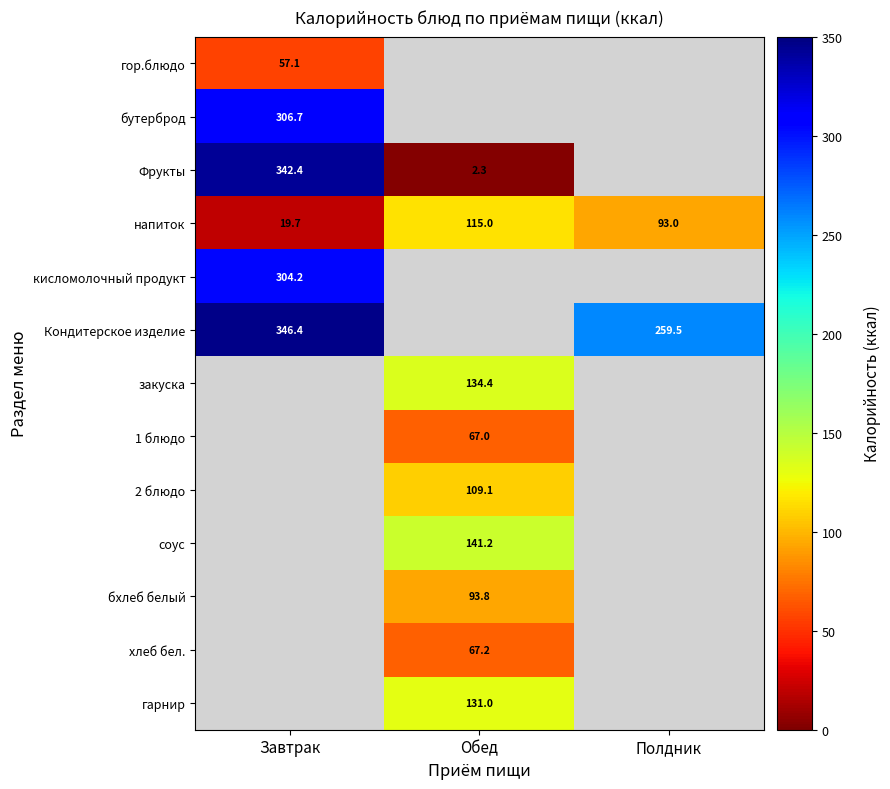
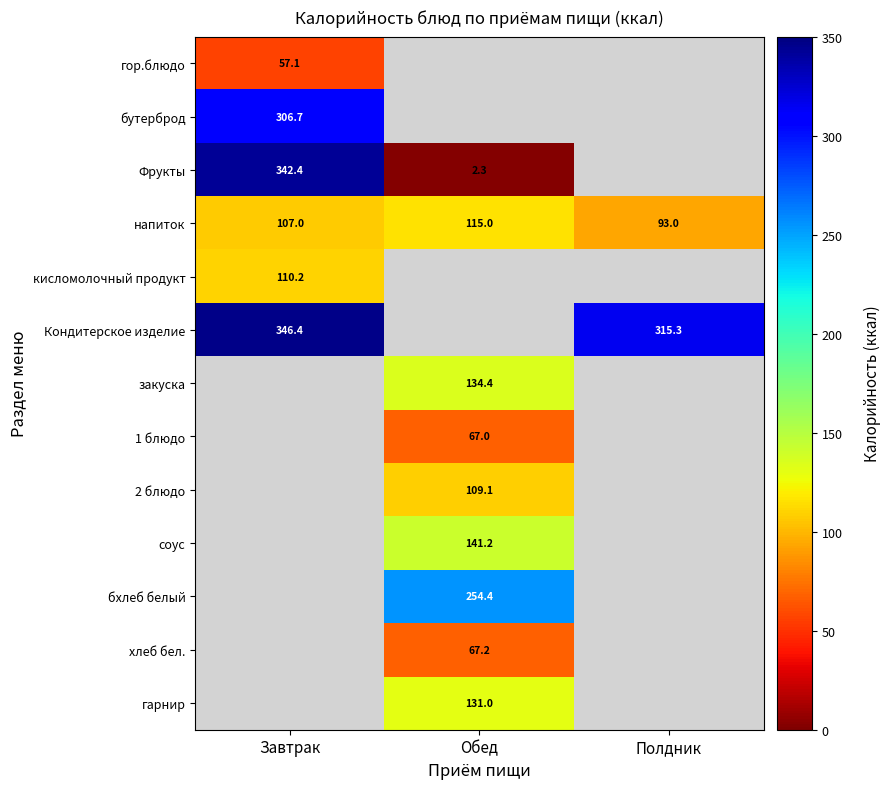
напиток, Завтрак: 19.7 -> 107.0
кисломолочный продукт, Завтрак: 304.2 -> 110.2
Кондитерское изделие, Полдник: 259.5 -> 315.3
бхлеб белый, Обед: 93.8 -> 254.4
